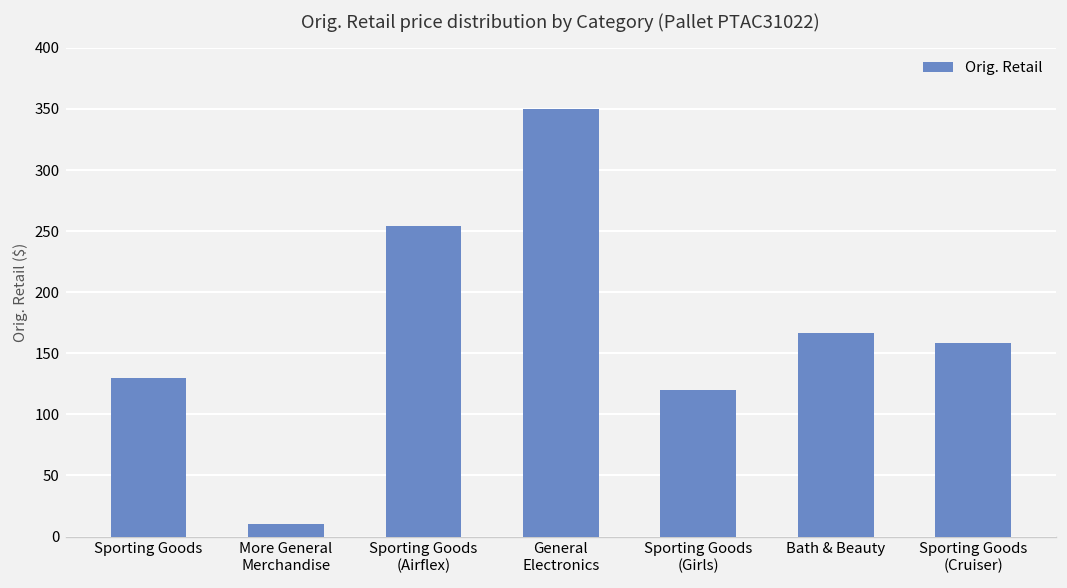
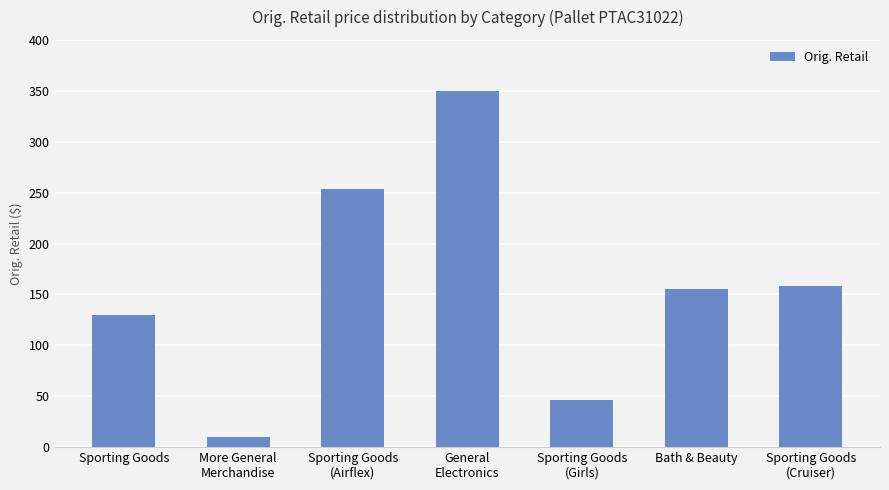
Sporting Goods (Girls): 120 -> 47
Bath & Beauty: 167 -> 156
